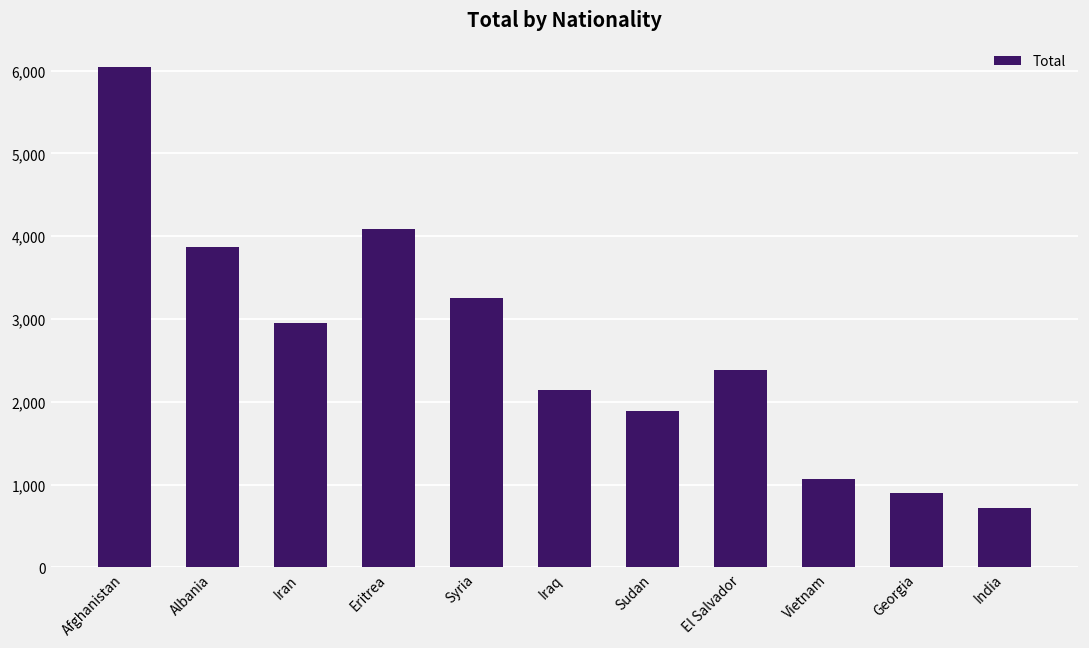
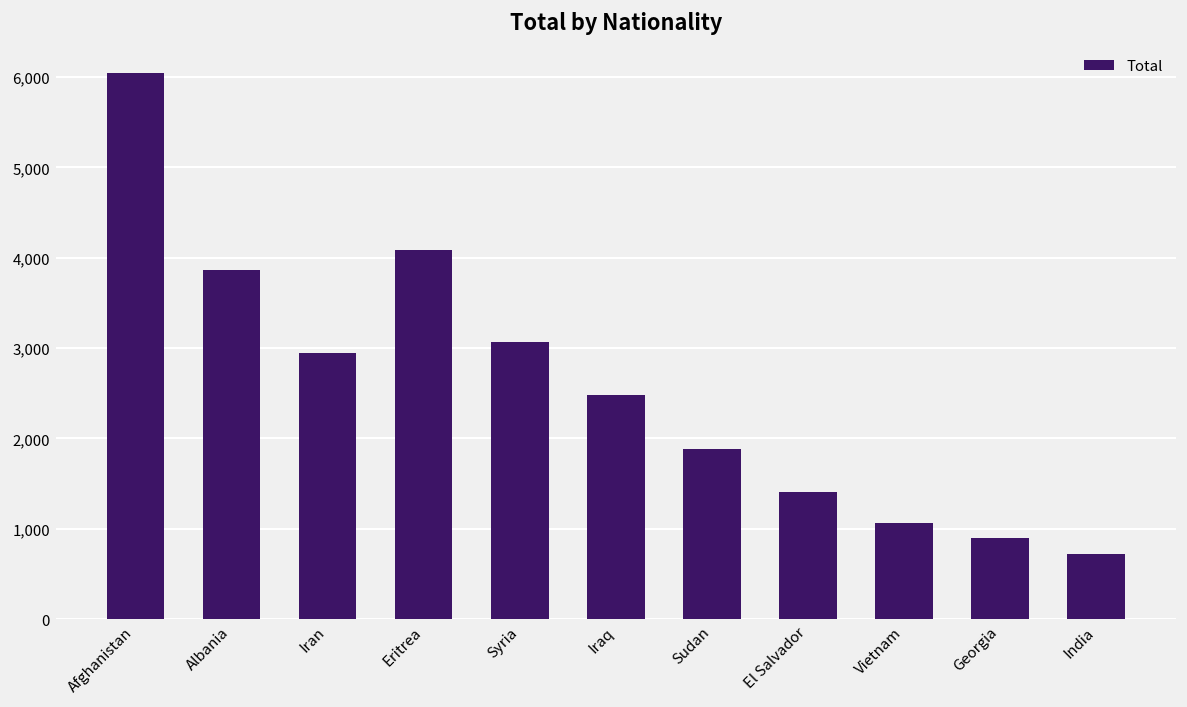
Syria: 3,300 -> 3,100
Iraq: 2,100 -> 2,500
El Salvador: 2,400 -> 1,400
